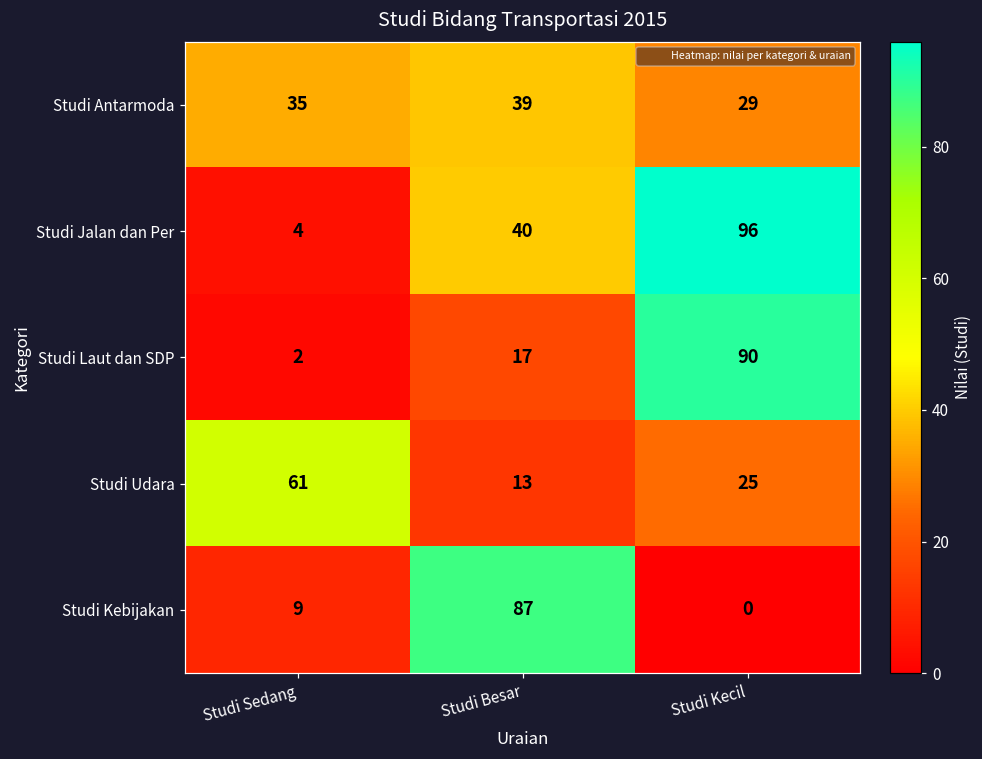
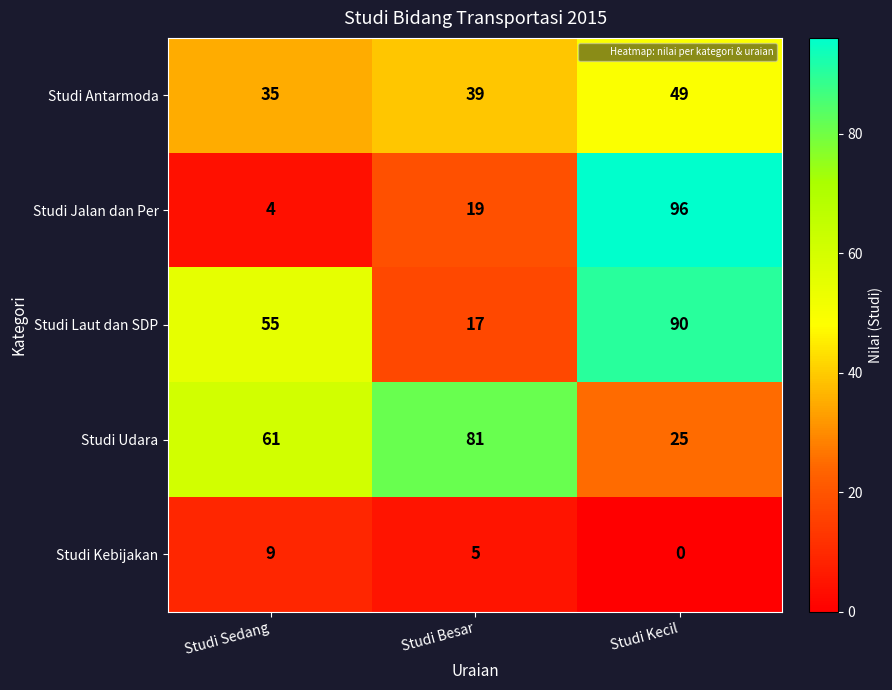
Studi Antarmoda, Studi Kecil: 29 -> 49
Studi Jalan dan Per, Studi Besar: 40 -> 19
Studi Laut dan SDP, Studi Sedang: 2 -> 55
Studi Udara, Studi Besar: 13 -> 81
Studi Kebijakan, Studi Besar: 87 -> 5
